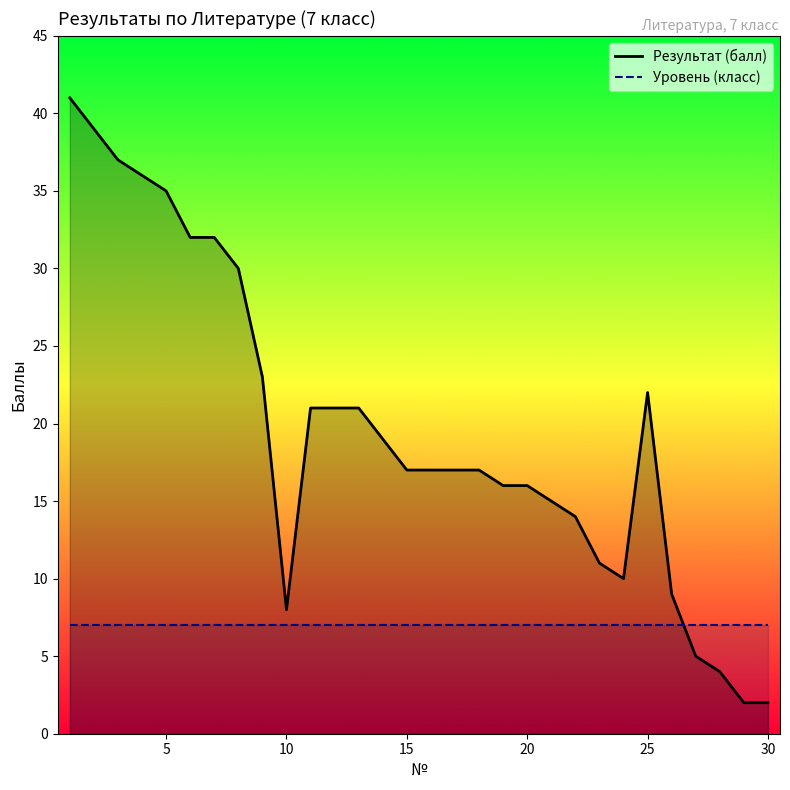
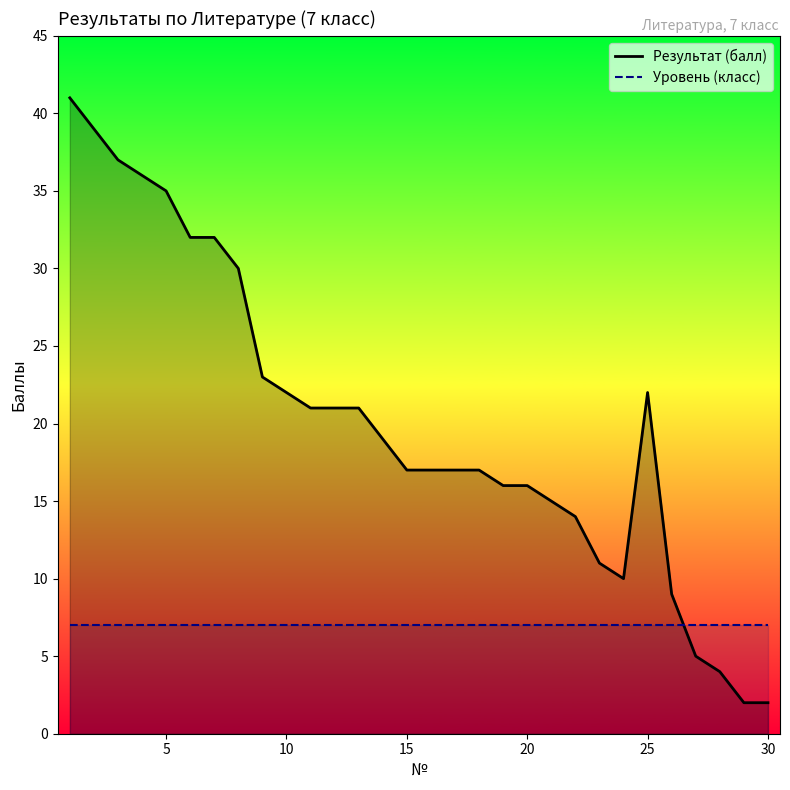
Результат (балл), 10: 8 -> 22
